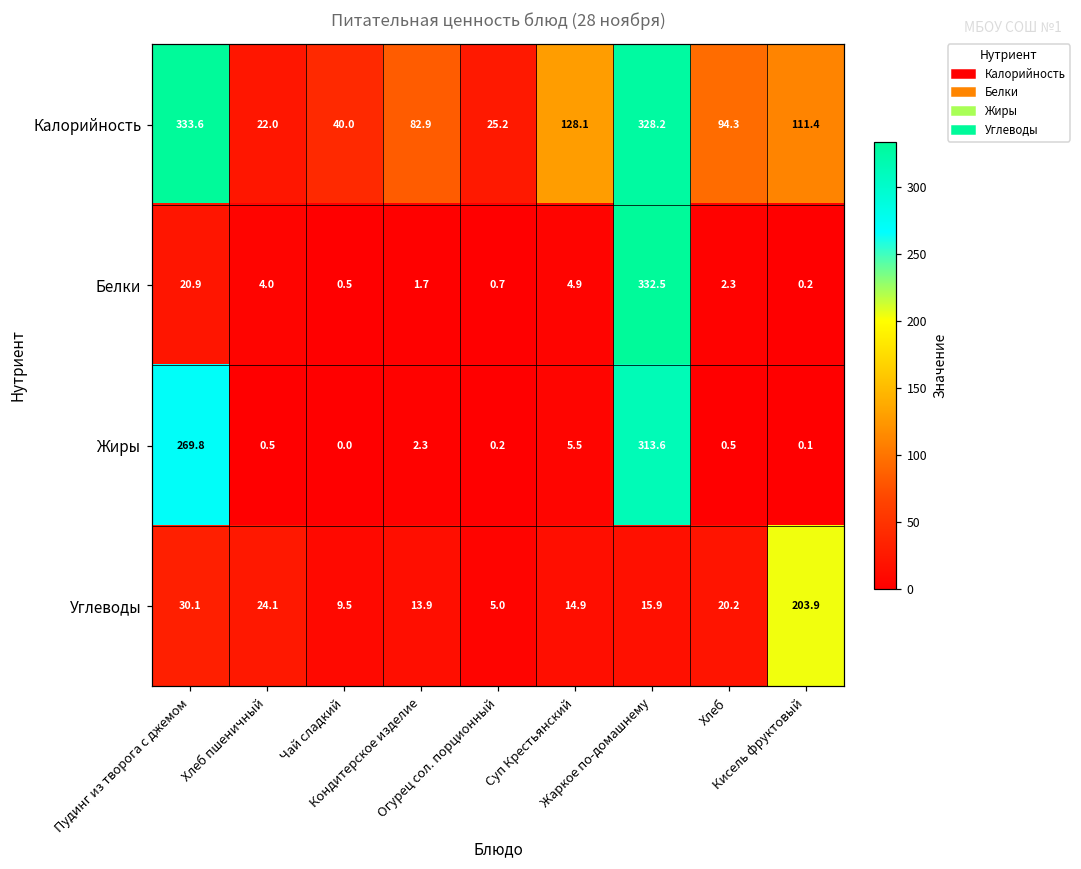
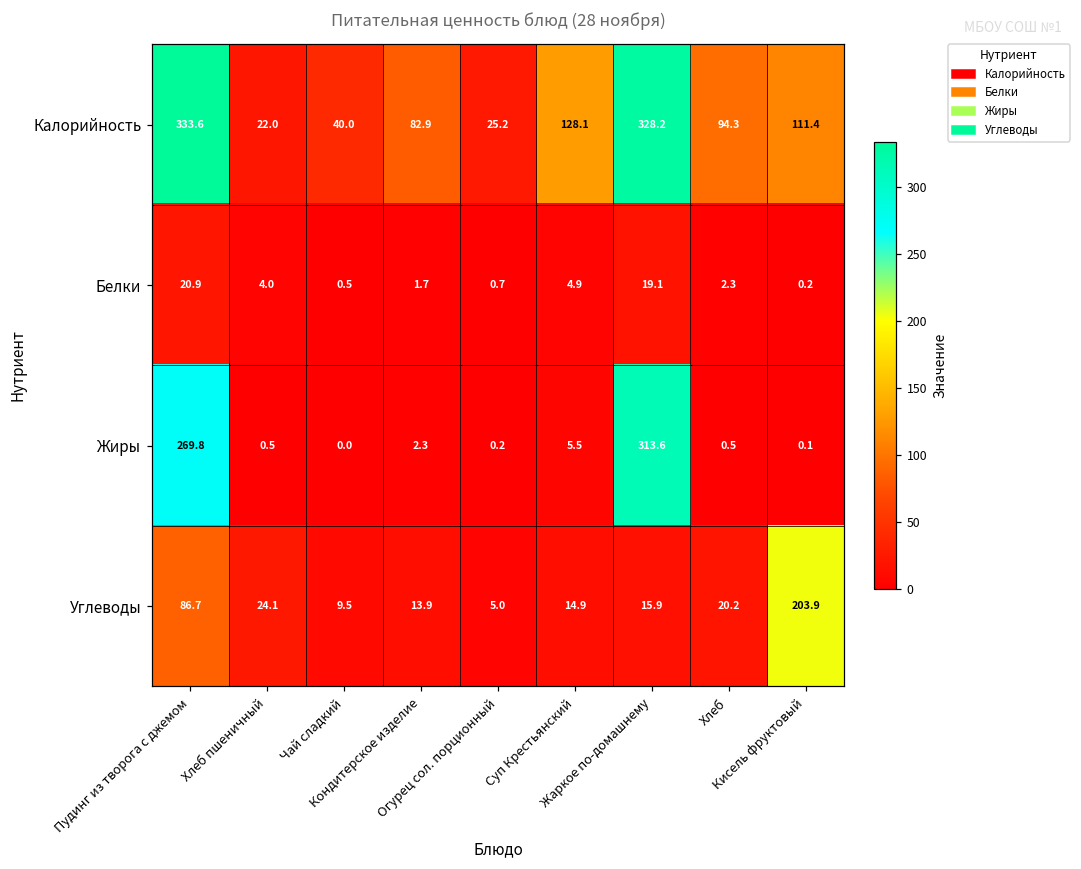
Белки, Жаркое по-домашнему: 332.5 -> 19.1
Углеводы, Пудинг из творога с джемом: 30.1 -> 86.7
